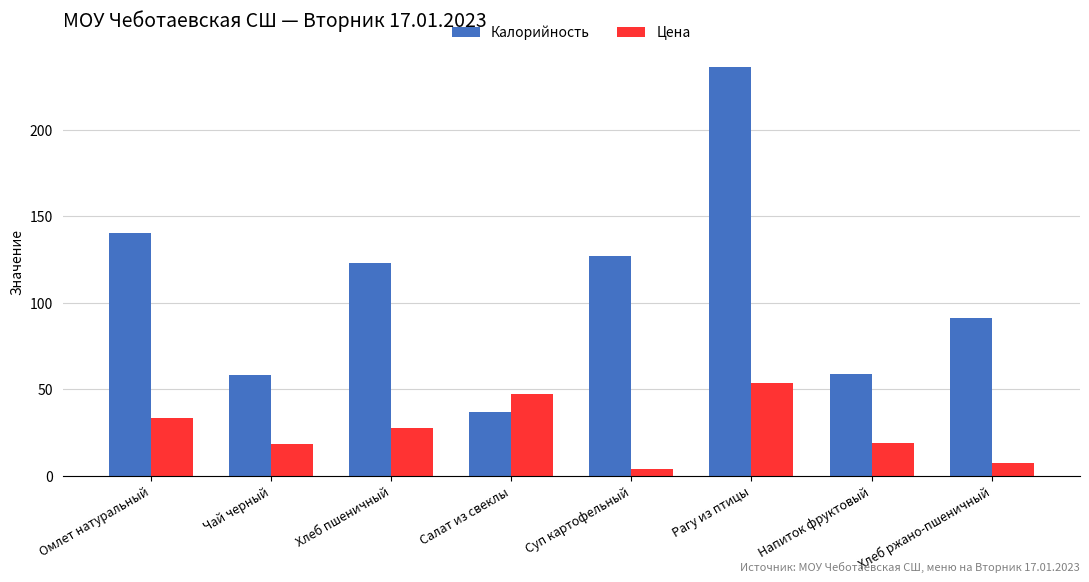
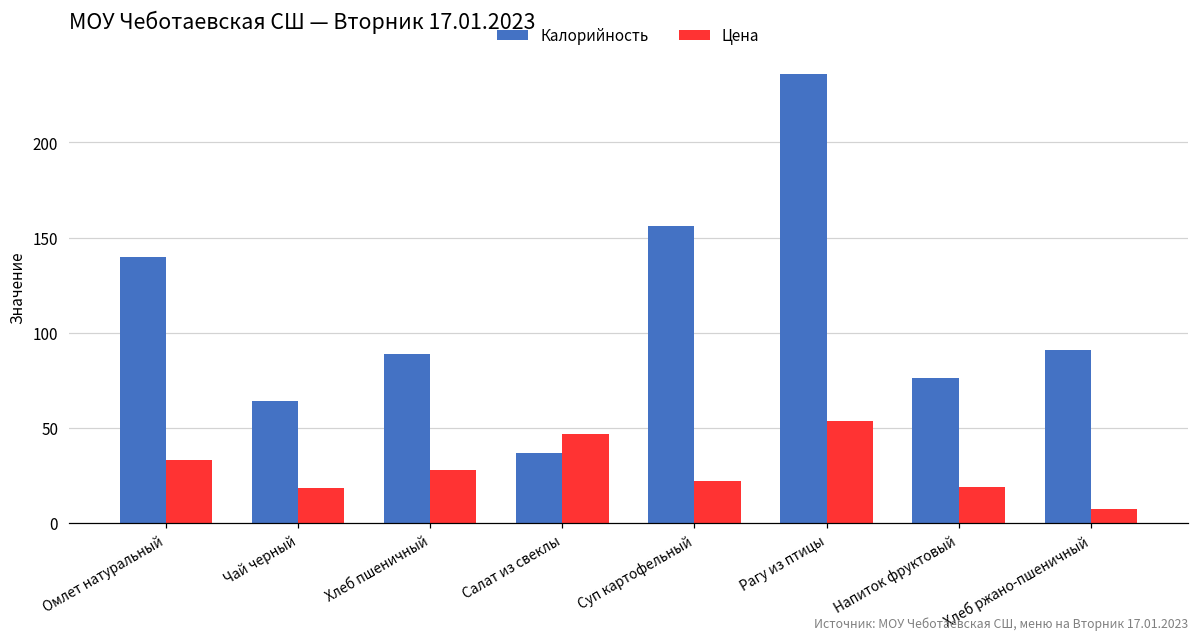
Калорийность, Чай черный: 58 -> 64
Калорийность, Хлеб пшеничный: 123 -> 89
Калорийность, Суп картофельный: 127 -> 156
Цена, Суп картофельный: 4 -> 22
Калорийность, Напиток фруктовый: 59 -> 76
